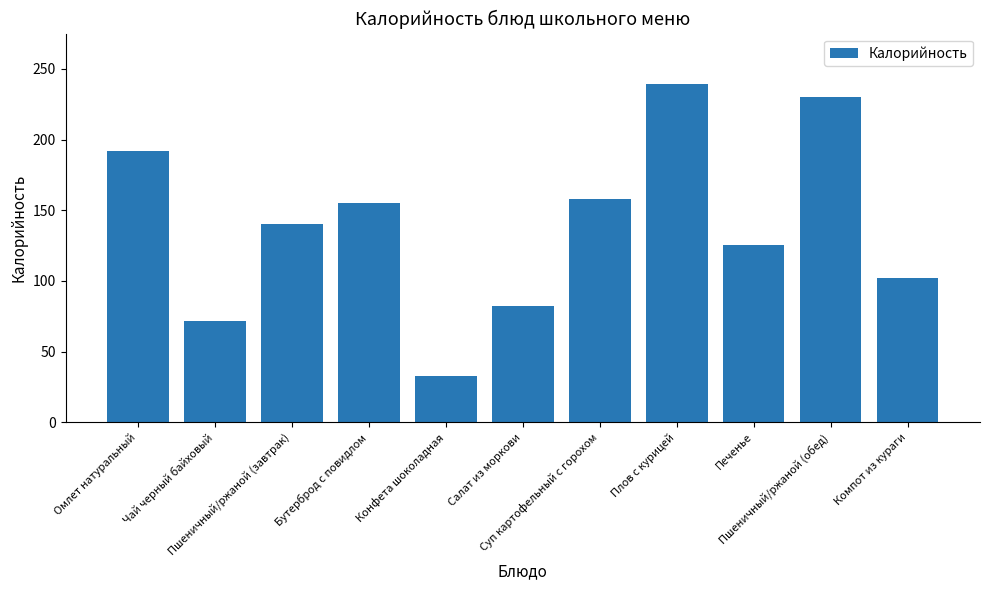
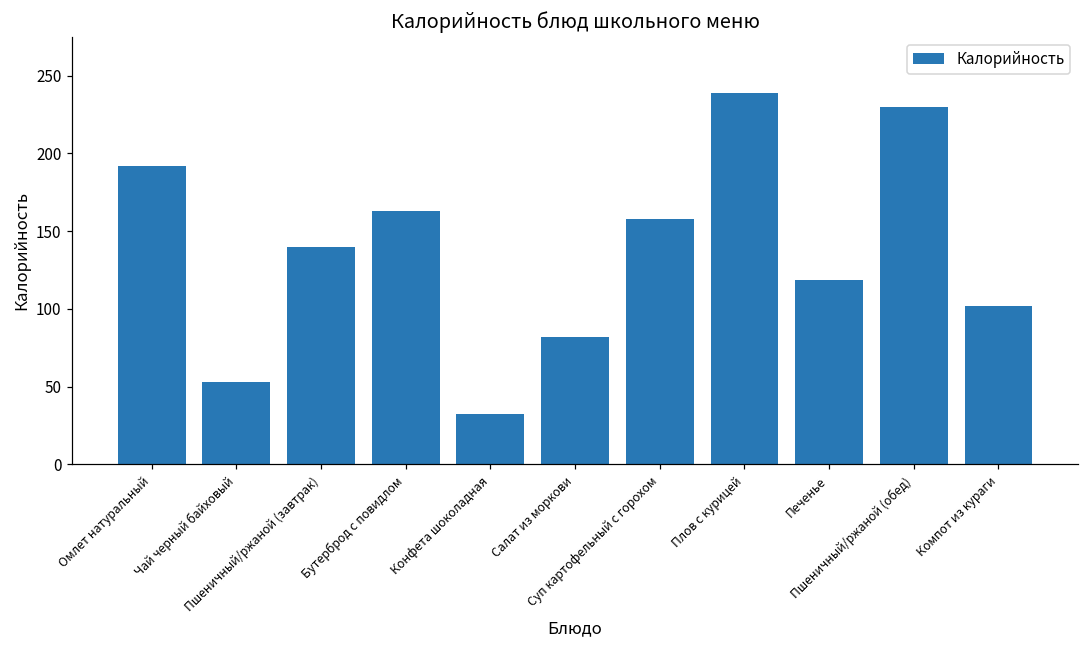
Чай черный байховый: 71 -> 53
Бутерброд с повидлом: 155 -> 163
Печенье: 125 -> 119
